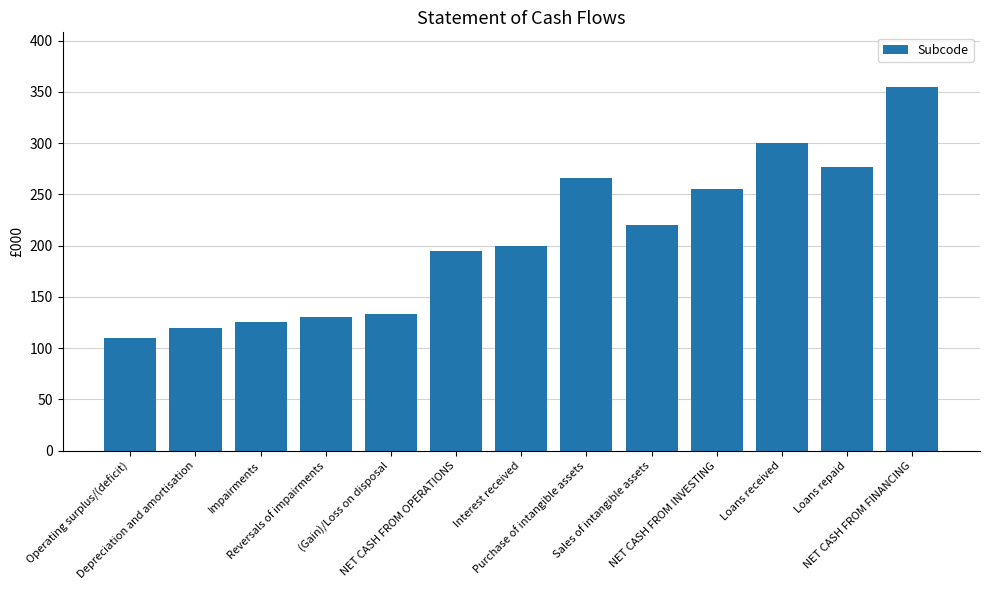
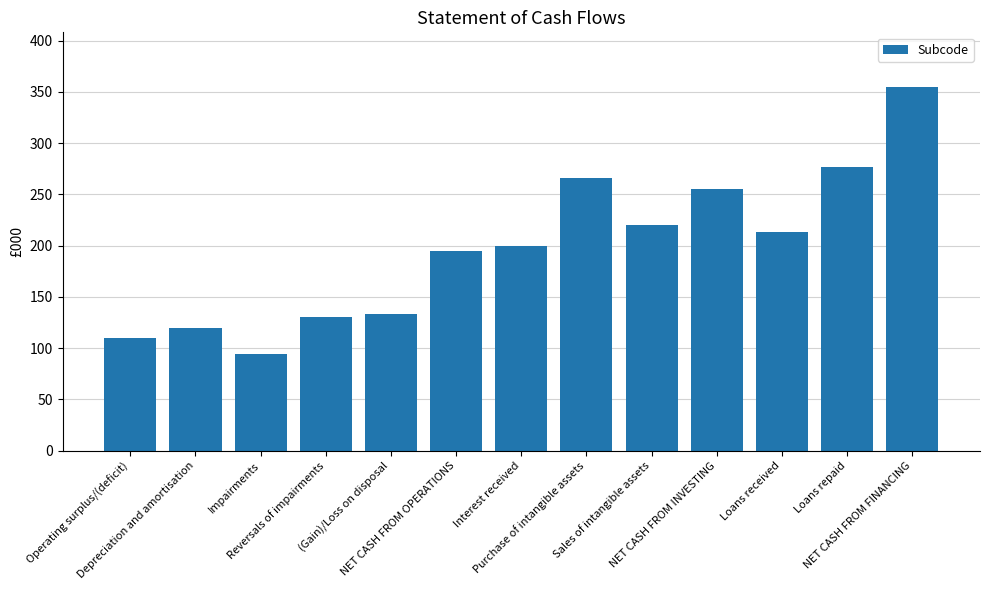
Impairments: 125 -> 94
Loans received: 300 -> 213
